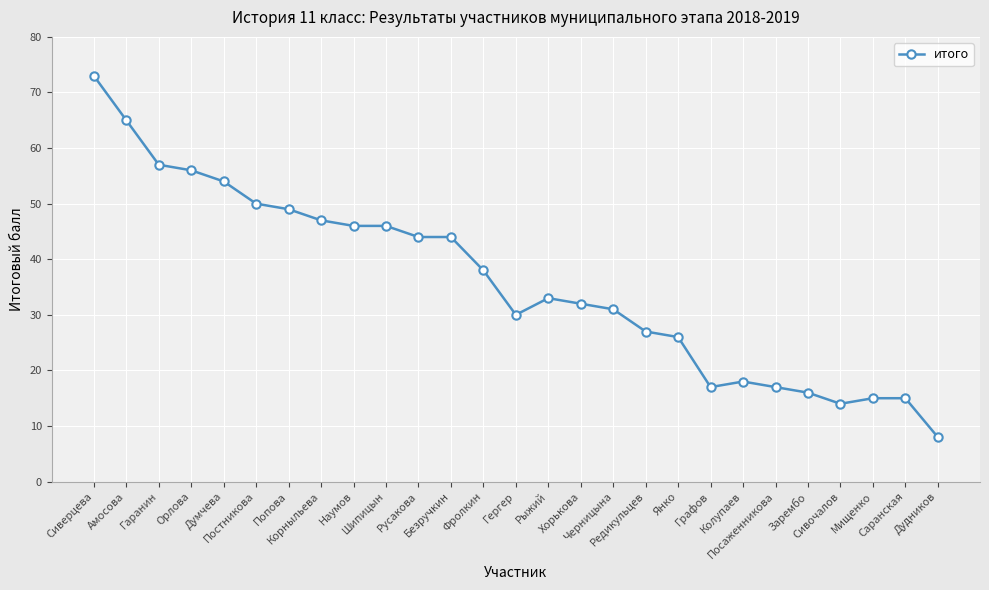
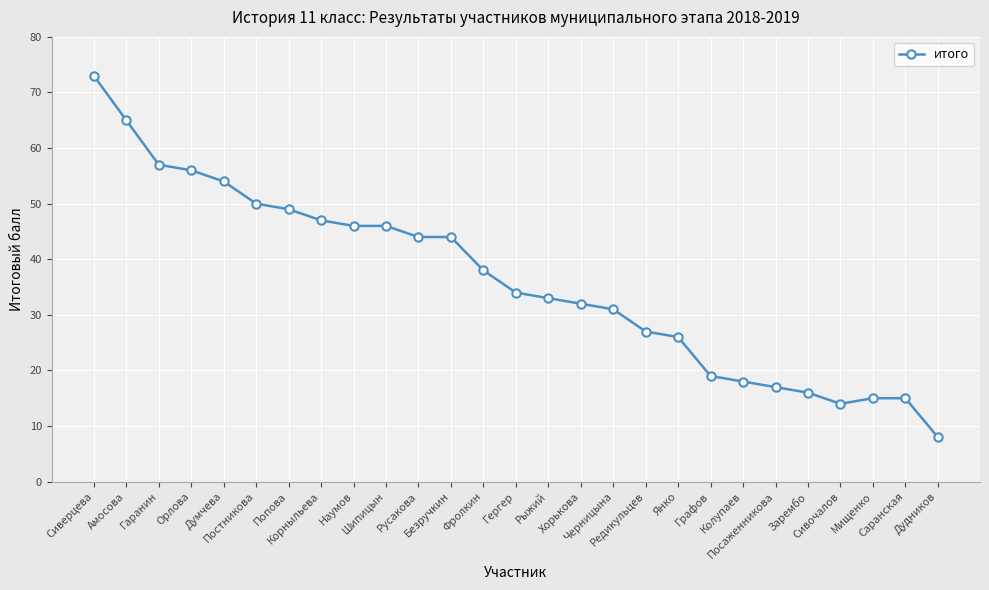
Гергер: 30 -> 34
Графов: 17 -> 19
